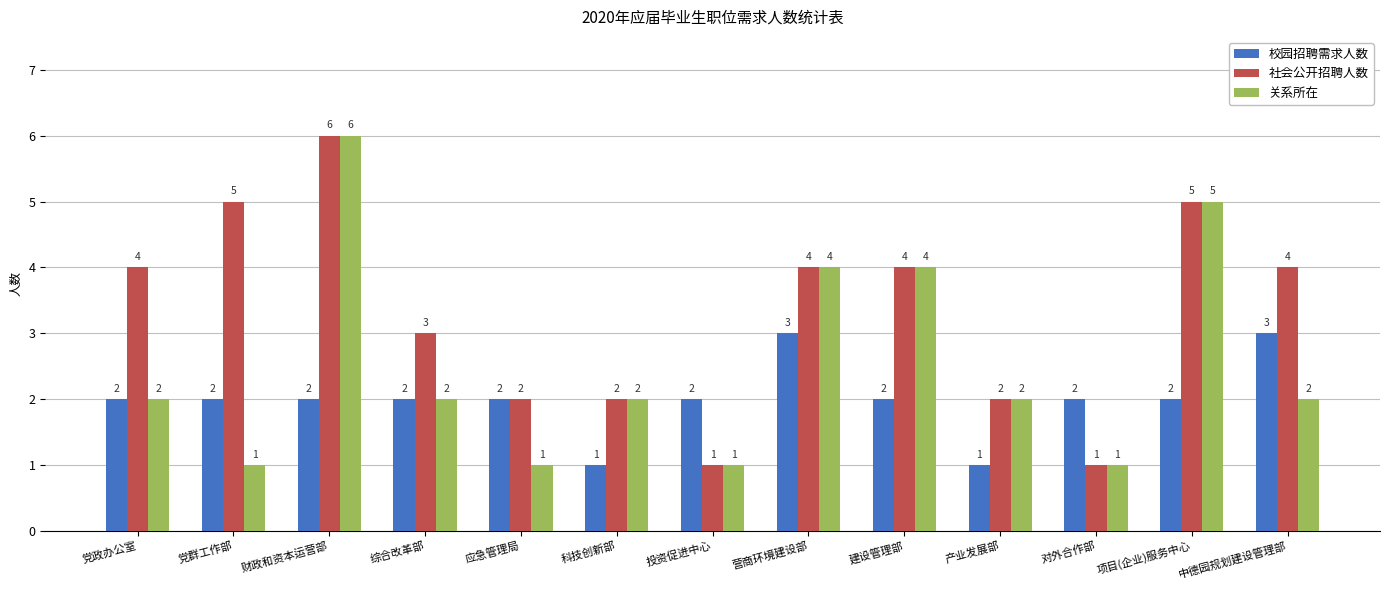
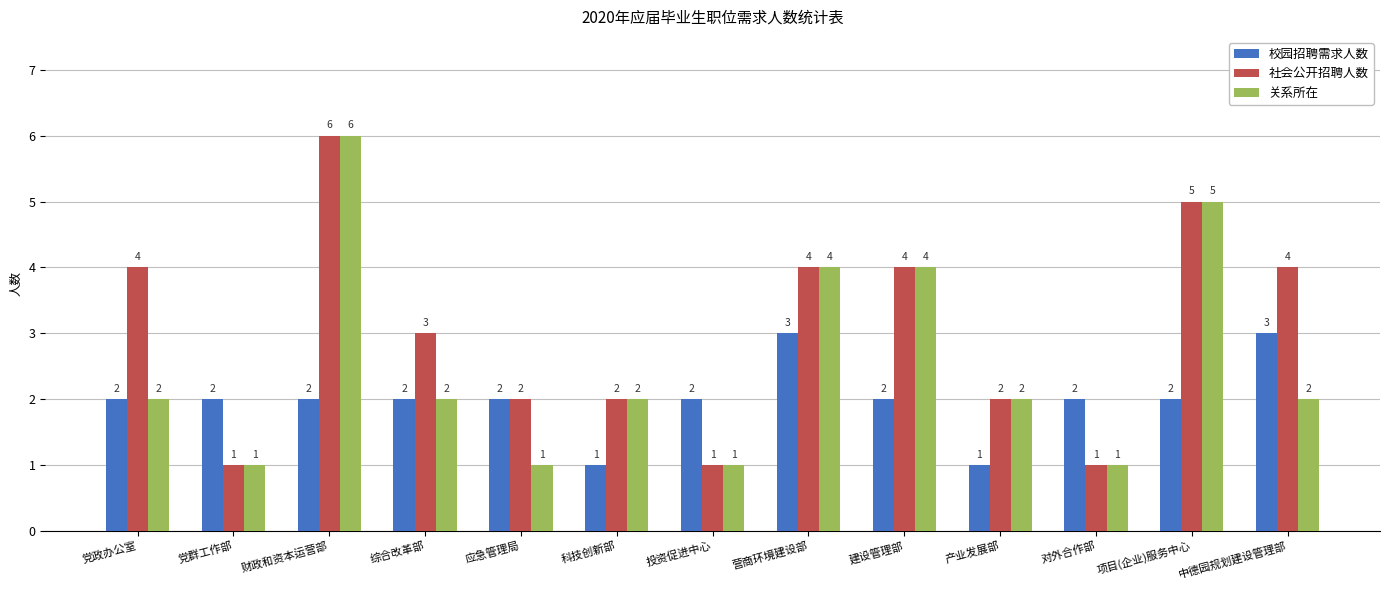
社会公开招聘人数, 党群工作部: 5 -> 1
